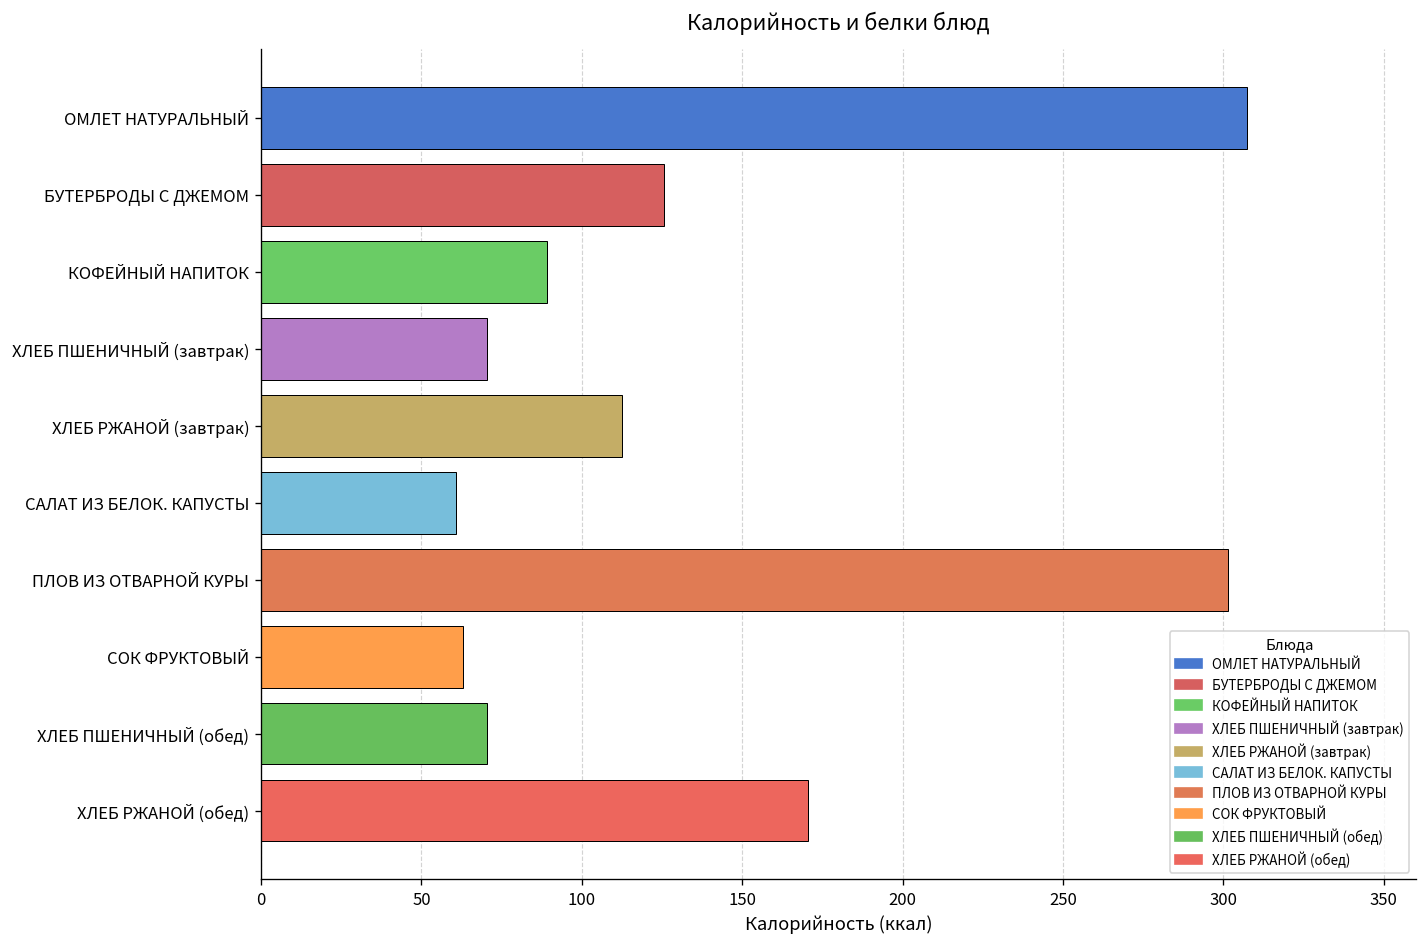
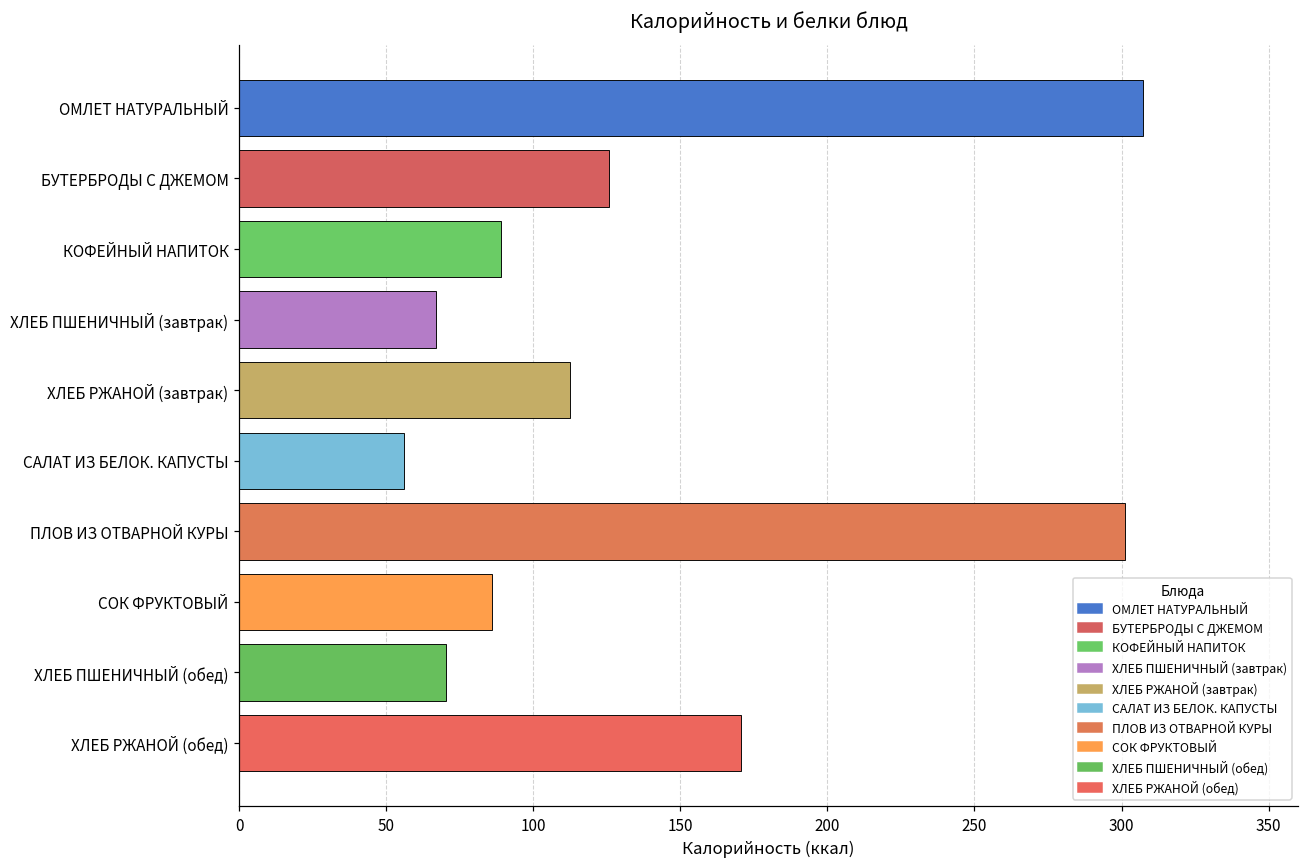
ХЛЕБ ПШЕНИЧНЫЙ (завтрак): 70 -> 67
САЛАТ ИЗ БЕЛОК. КАПУСТЫ: 61 -> 56
СОК ФРУКТОВЫЙ: 63 -> 86
